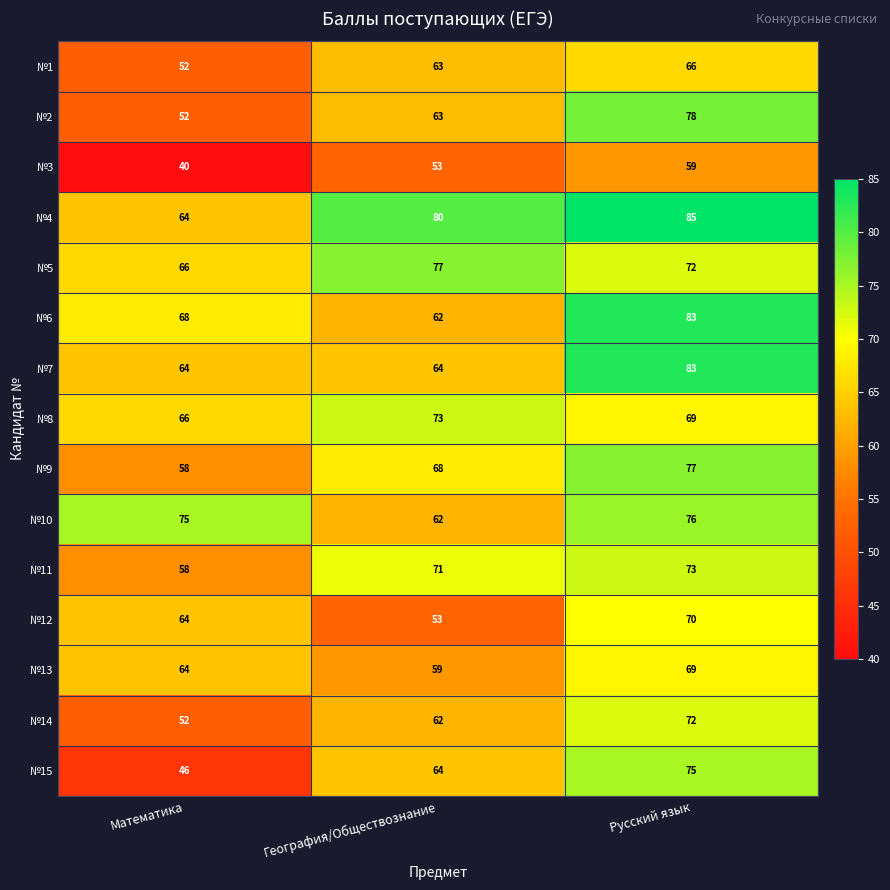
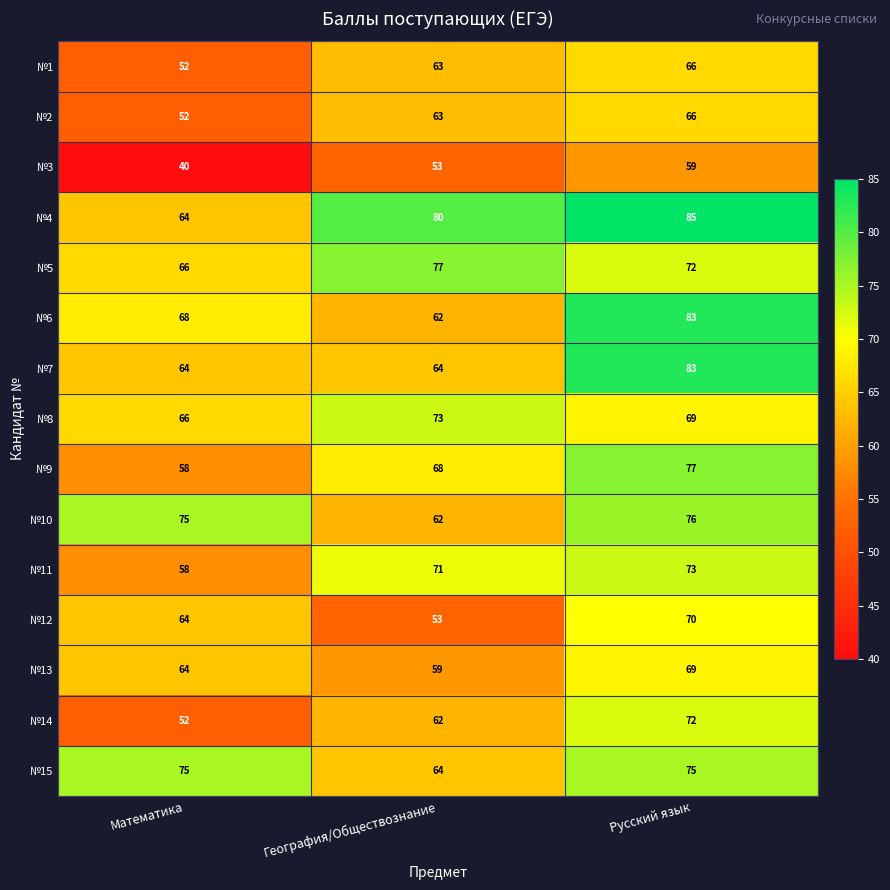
№2, Русский язык: 78 -> 66
№15, Математика: 46 -> 75
